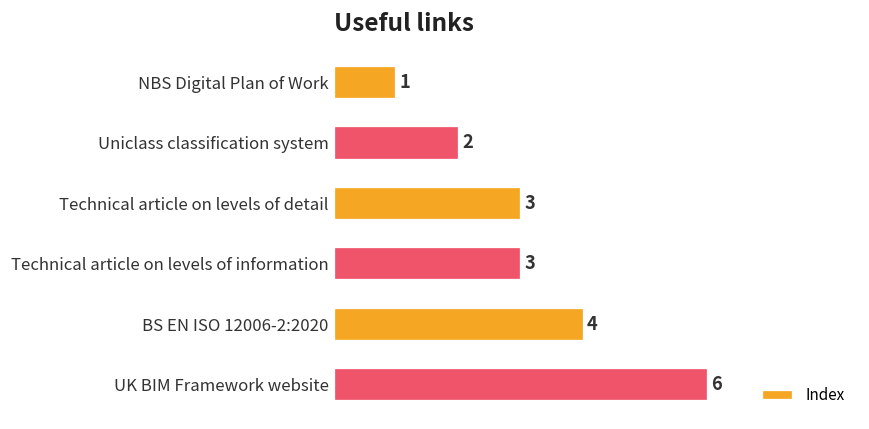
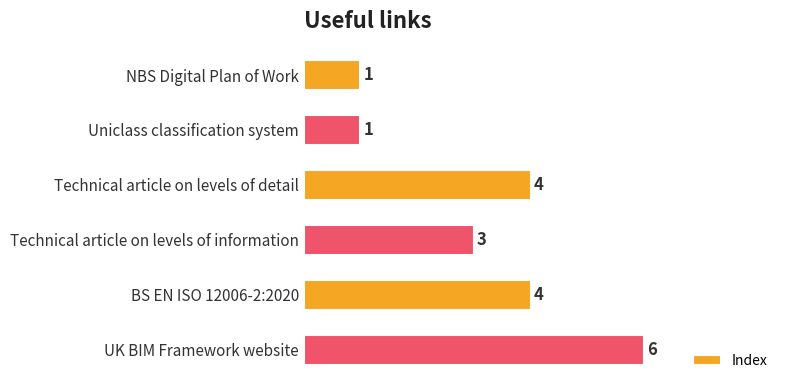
Uniclass classification system: 2 -> 1
Technical article on levels of detail: 3 -> 4
